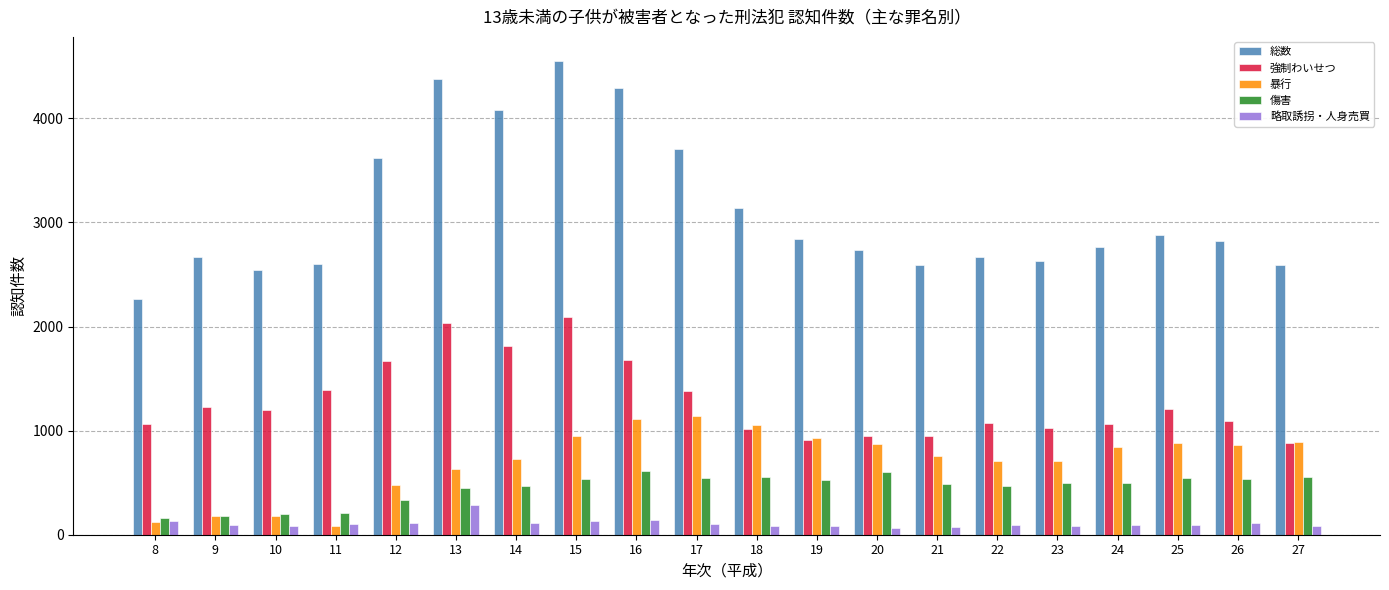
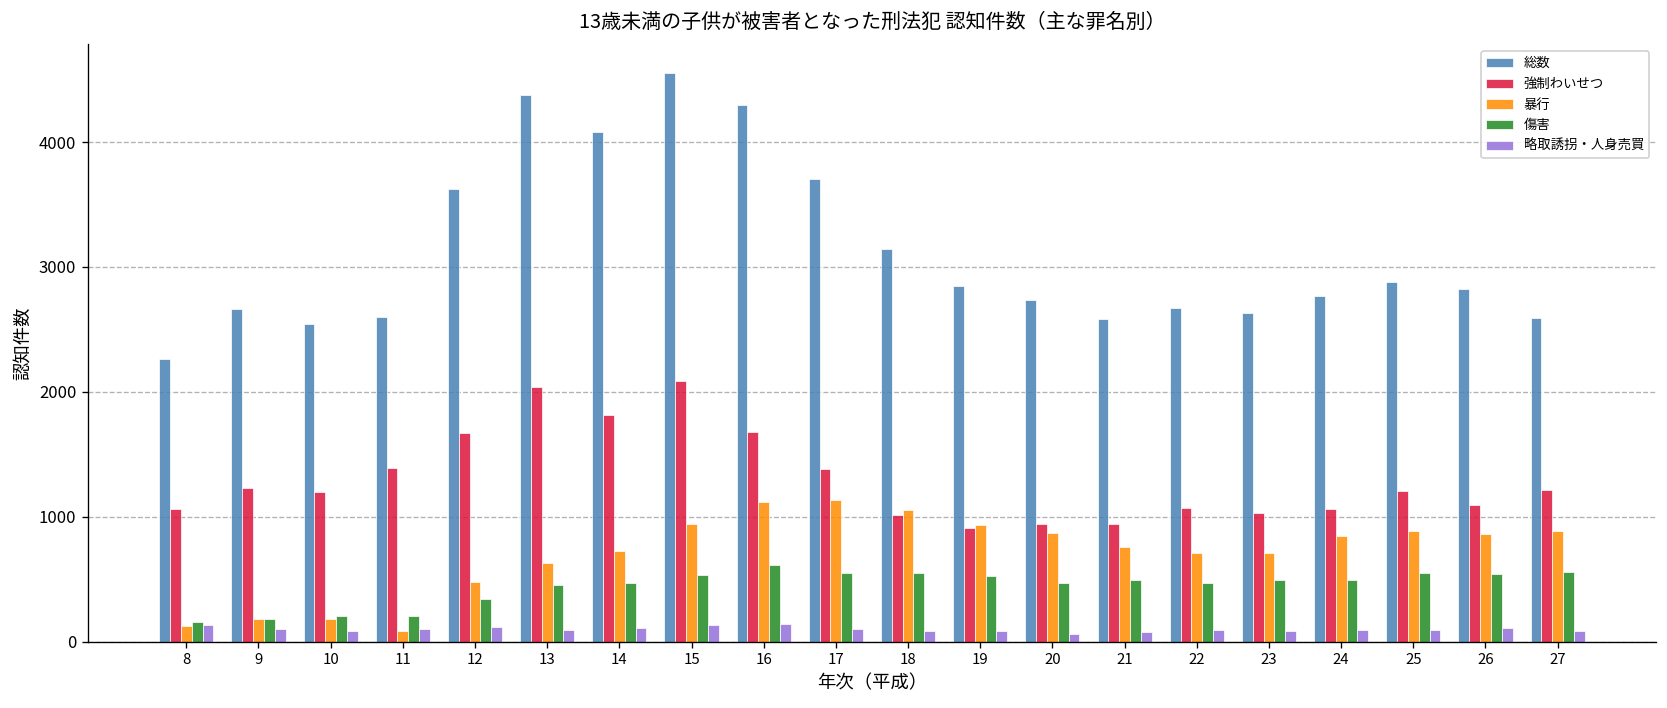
略取誘拐・人身売買, 13: 290 -> 90
傷害, 20: 600 -> 470
強制わいせつ, 27: 880 -> 1210
